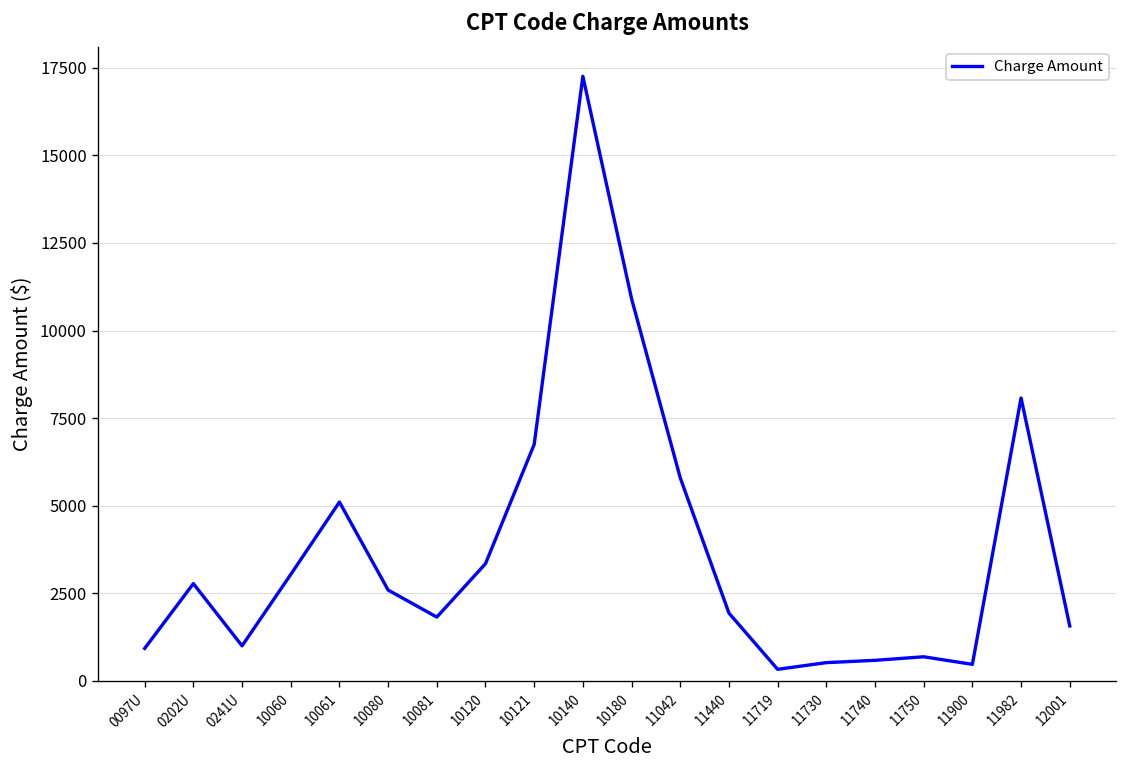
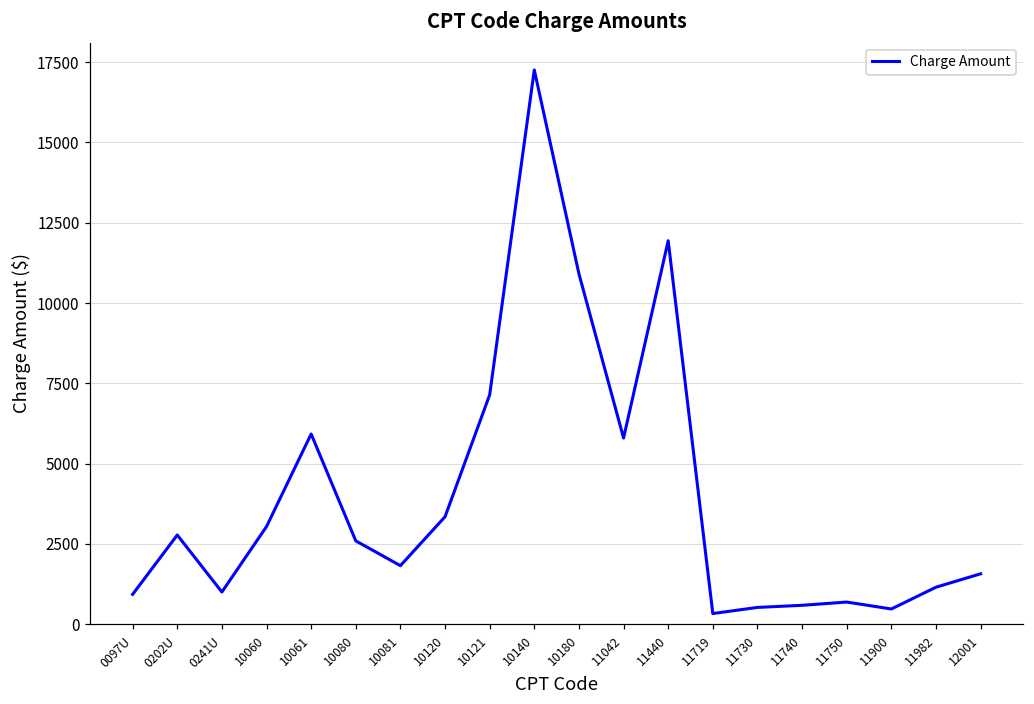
10061: 5100 -> 5900
10121: 6700 -> 7100
11440: 1900 -> 11900
11982: 8100 -> 1200
